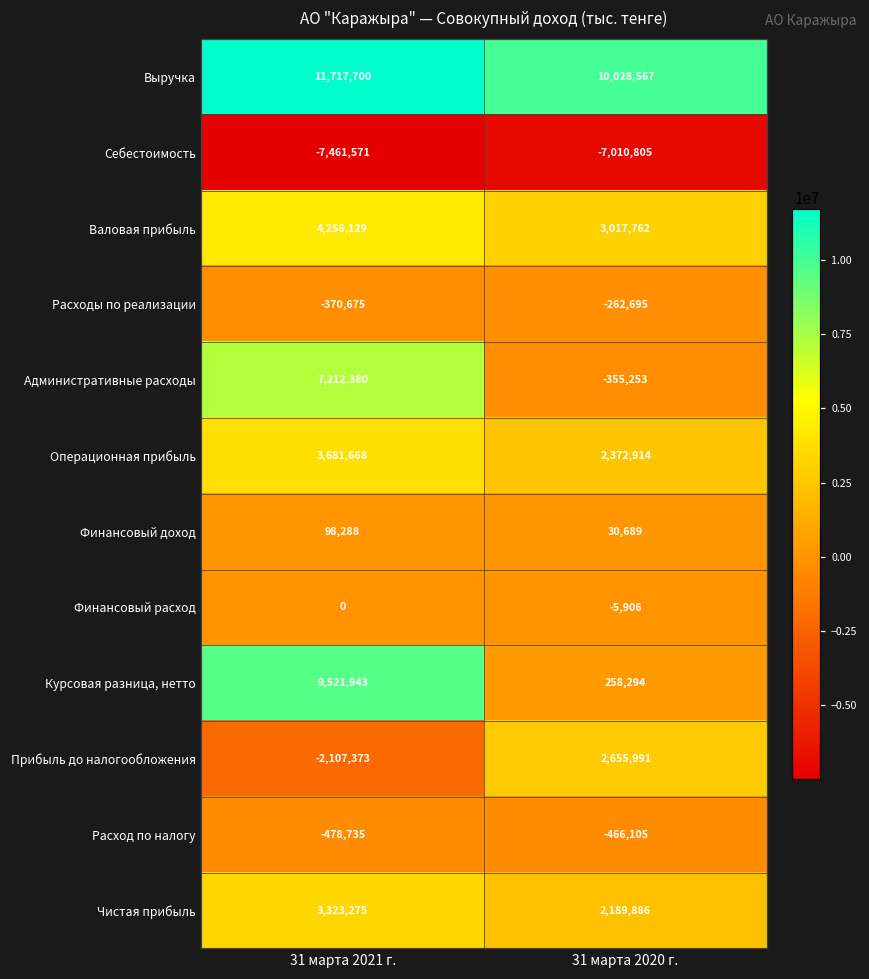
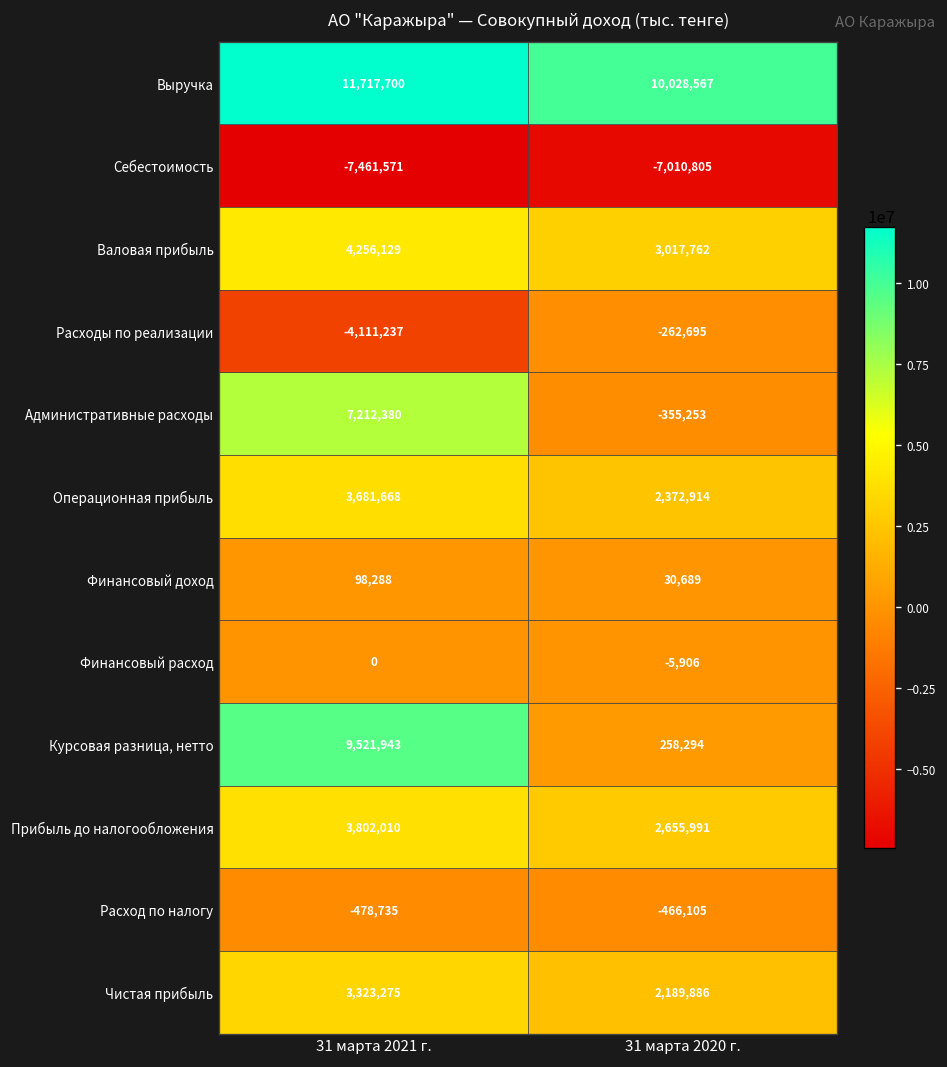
Расходы по реализации, 31 марта 2021 г.: -370,675 -> -4,111,237
Прибыль до налогообложения, 31 марта 2021 г.: -2,107,373 -> 3,802,010
